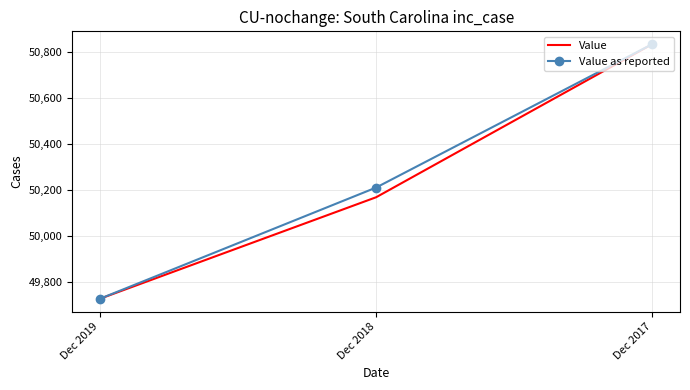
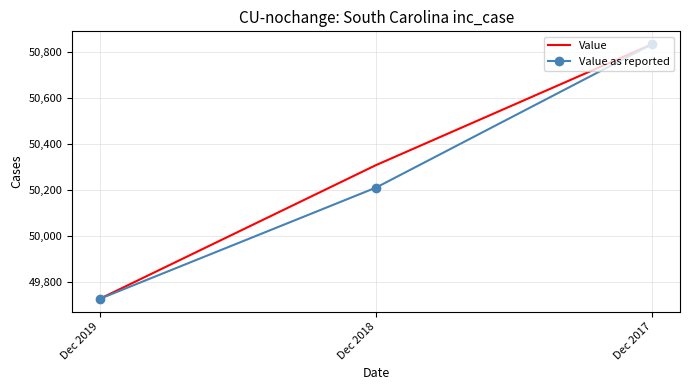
Value, Dec 2018: 50,170 -> 50,310
